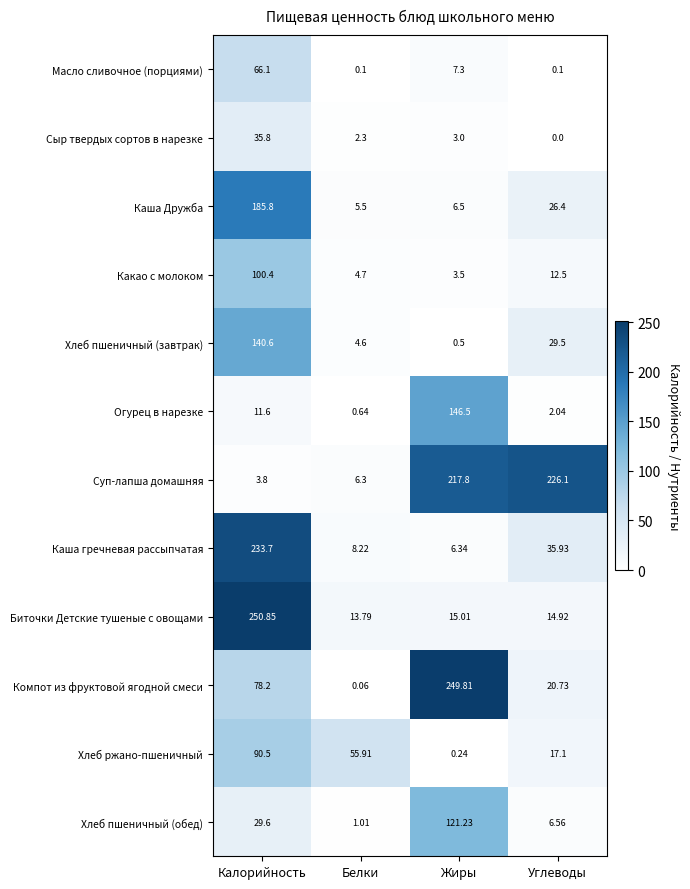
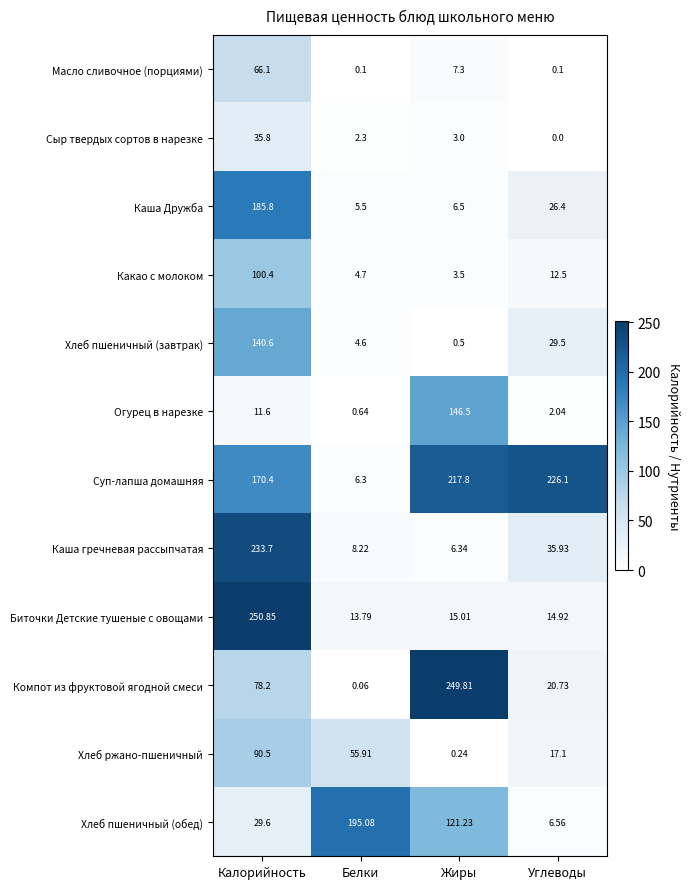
Суп-лапша домашняя, Калорийность: 3.8 -> 170.4
Хлеб пшеничный (обед), Белки: 1.01 -> 195.08
